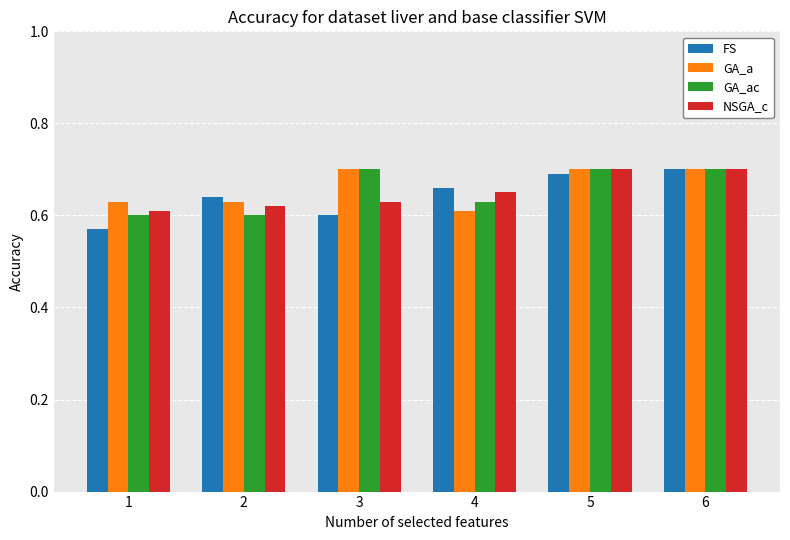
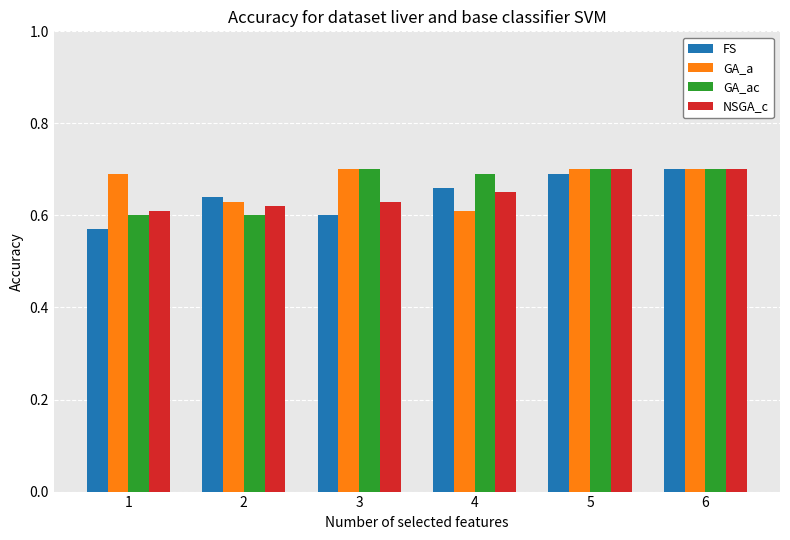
GA_a, 1: 0.63 -> 0.69
GA_ac, 4: 0.63 -> 0.69
